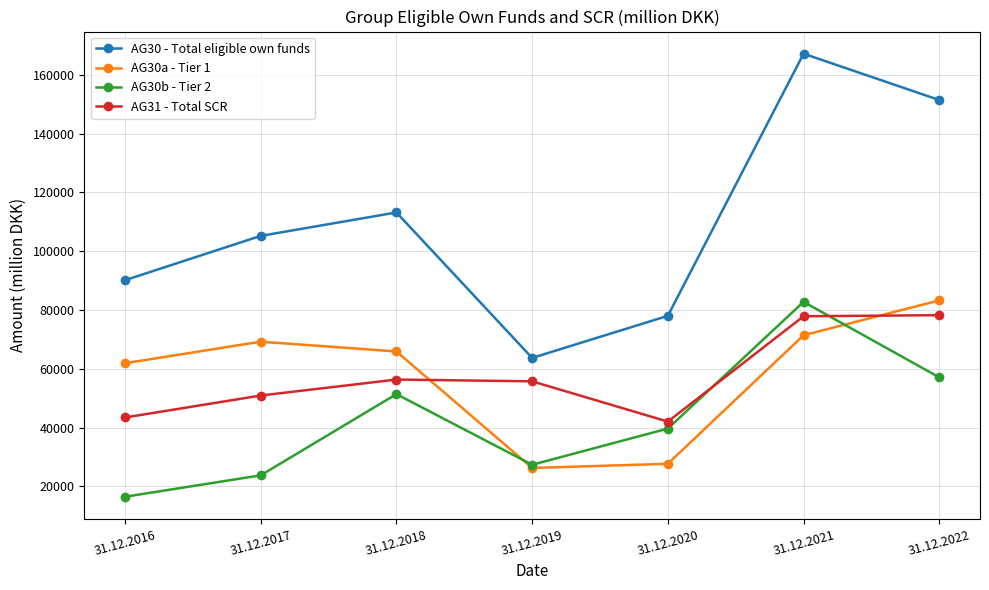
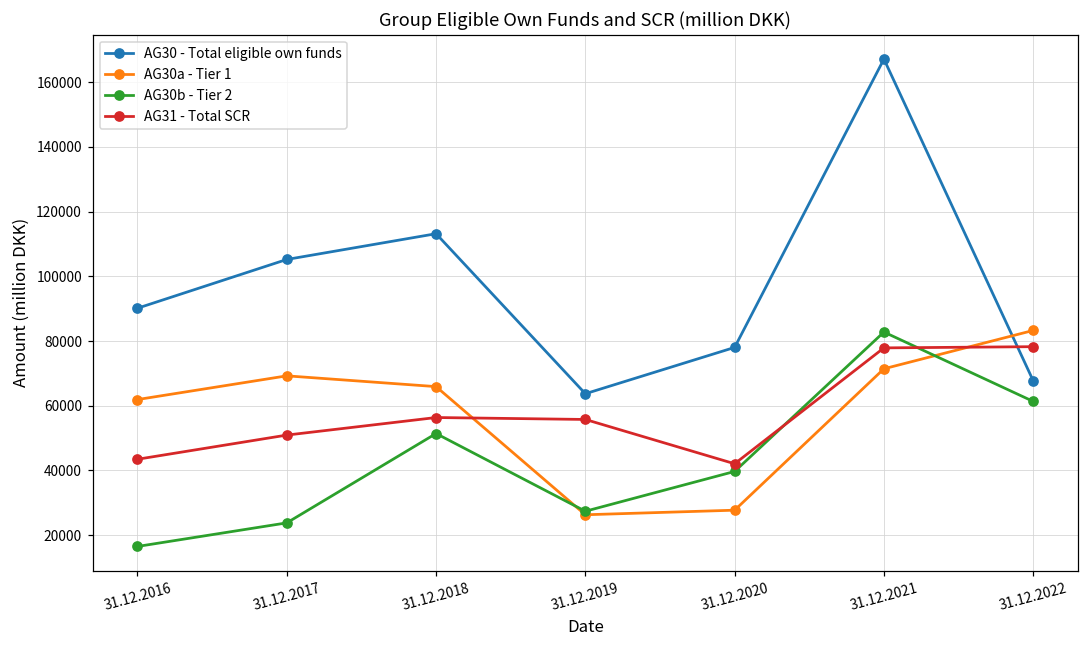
AG30 - Total eligible own funds, 31.12.2022: 151000 -> 68000
AG30b - Tier 2, 31.12.2022: 57000 -> 61000
